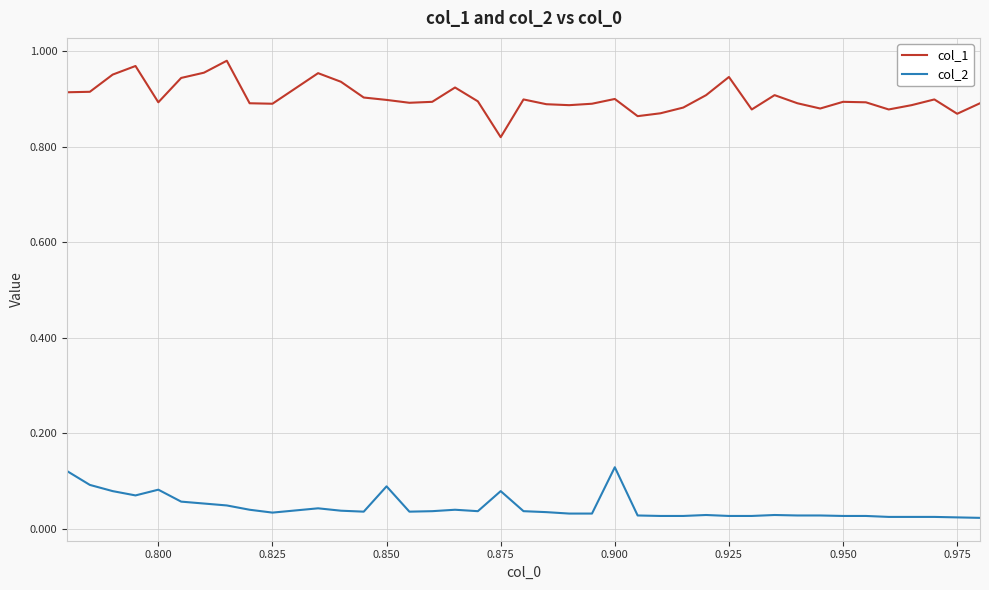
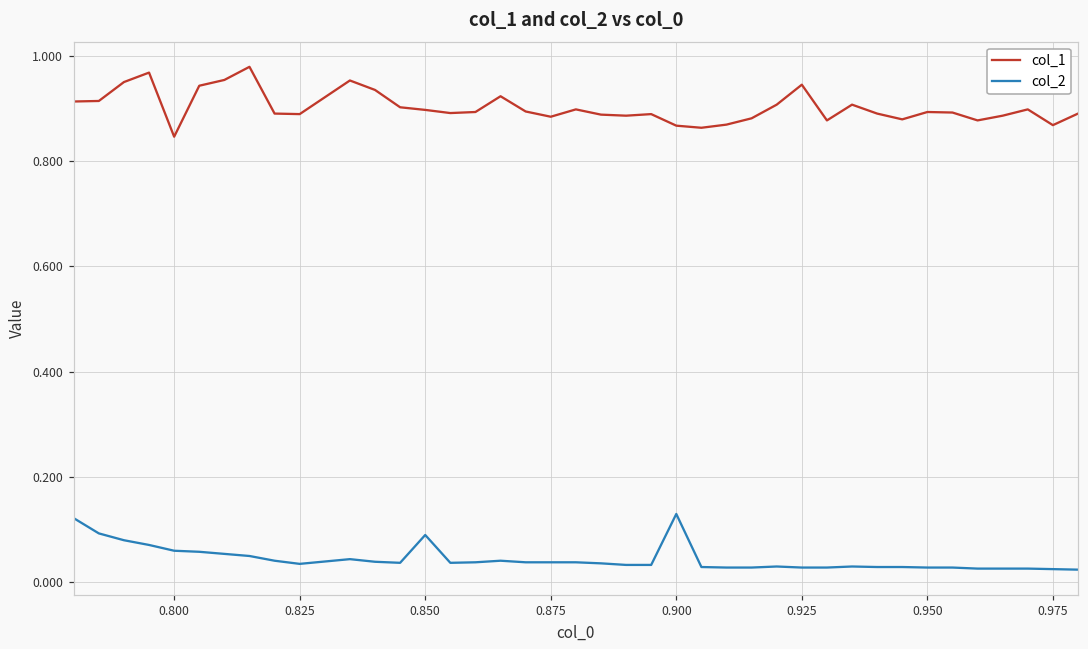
col_1, 0.800: 0.89 -> 0.85
col_2, 0.800: 0.08 -> 0.06
col_1, 0.875: 0.82 -> 0.89
col_2, 0.875: 0.08 -> 0.04
col_1, 0.900: 0.90 -> 0.87
